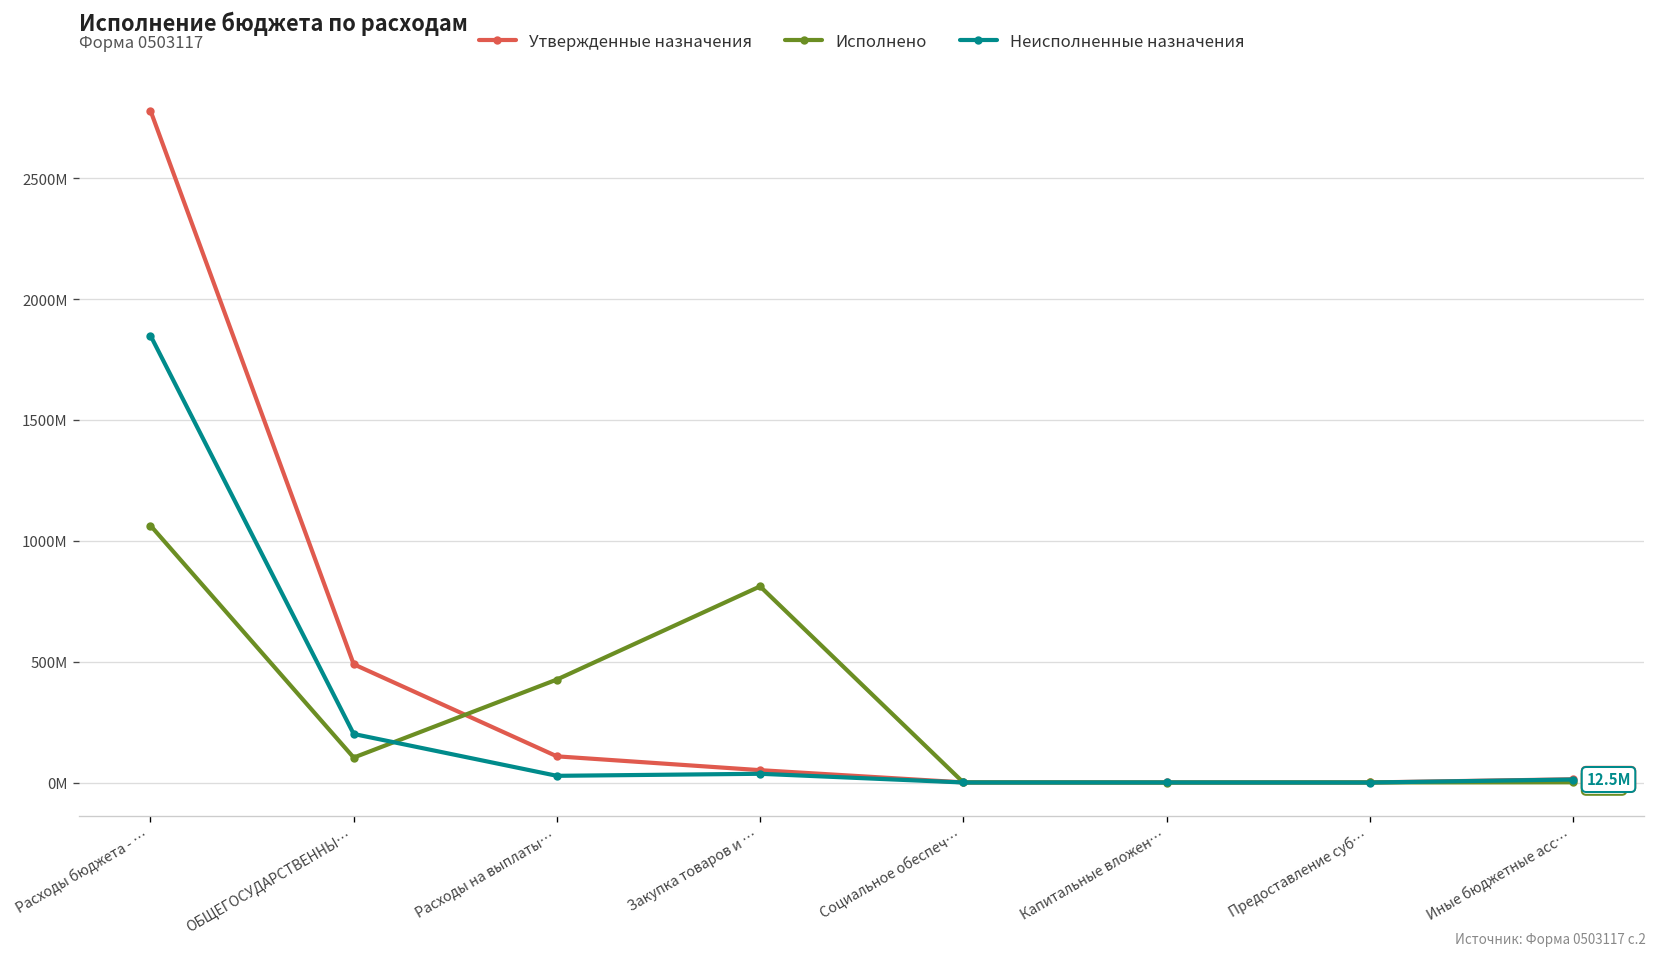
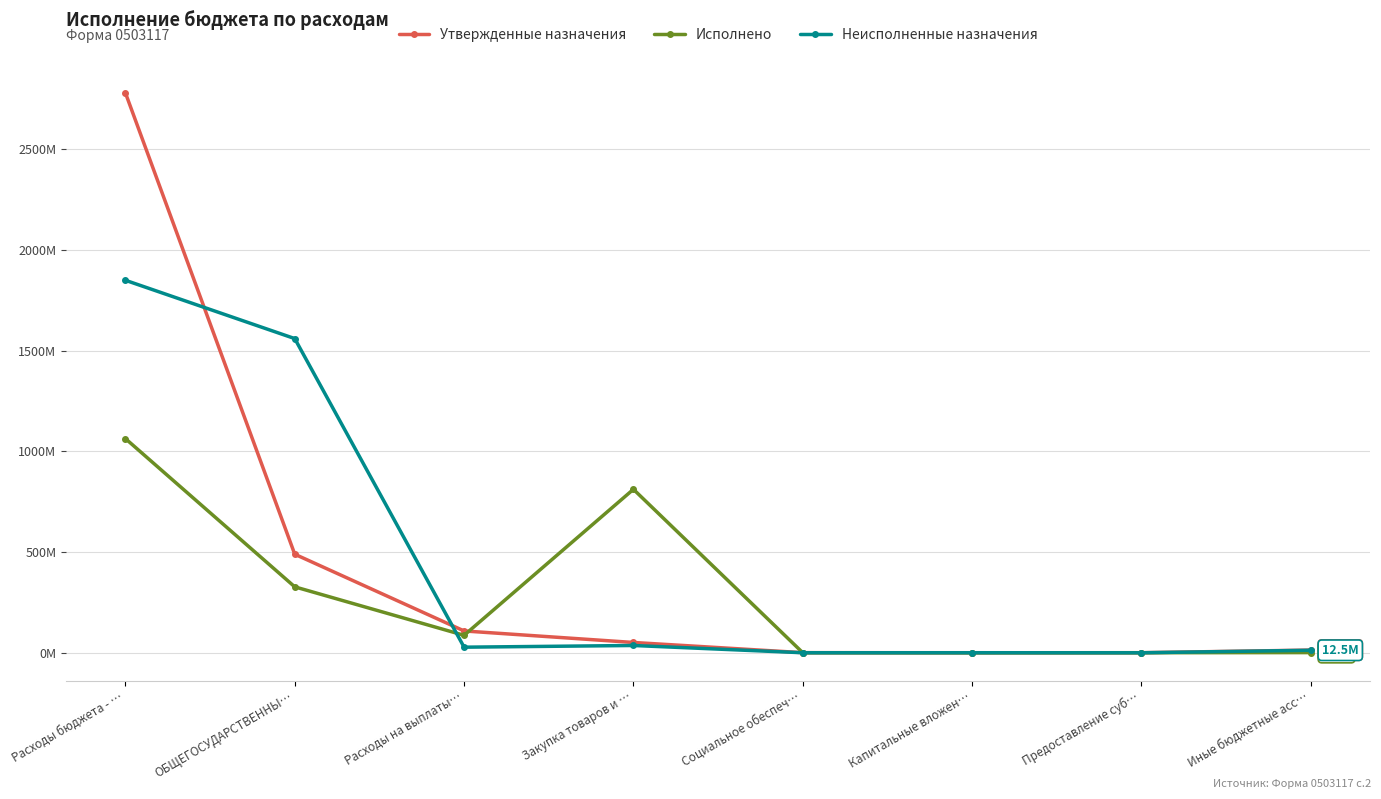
Исполнено, ОБЩЕГОСУДАРСТВЕННЫ…: 100000000 -> 330000000
Неисполненные назначения, ОБЩЕГОСУДАРСТВЕННЫ…: 200000000 -> 1560000000
Исполнено, Расходы на выплаты…: 430000000 -> 90000000
